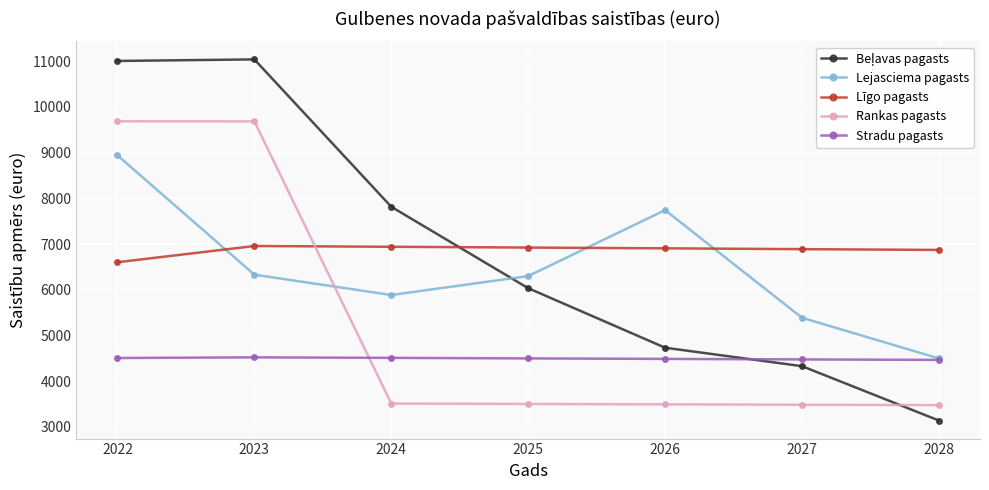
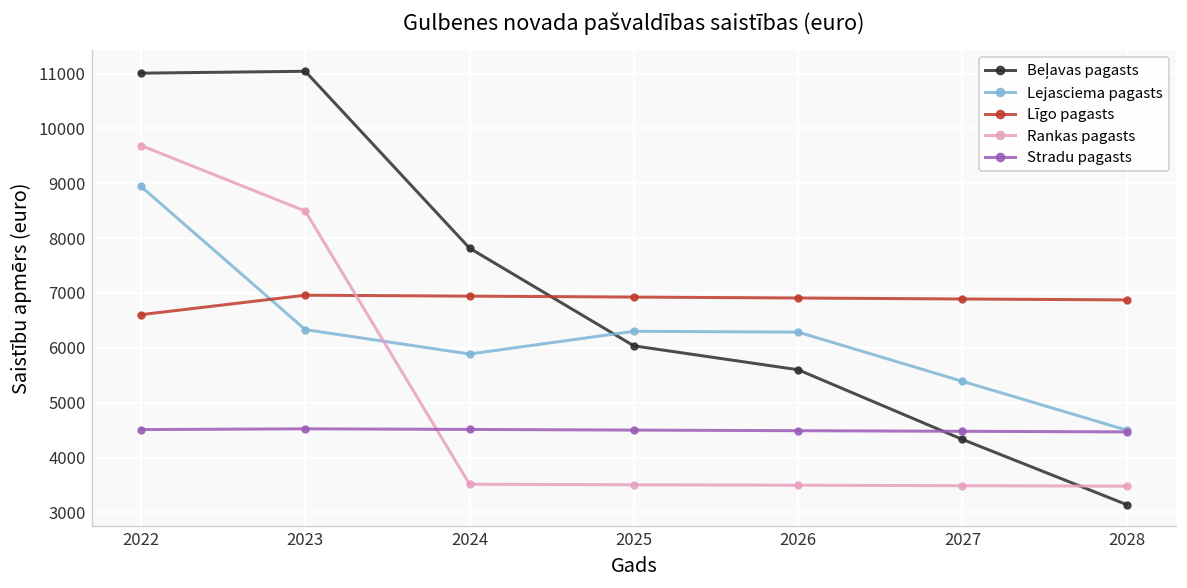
Rankas pagasts, 2023: 9700 -> 8500
Beļavas pagasts, 2026: 4700 -> 5600
Lejasciema pagasts, 2026: 7700 -> 6300
